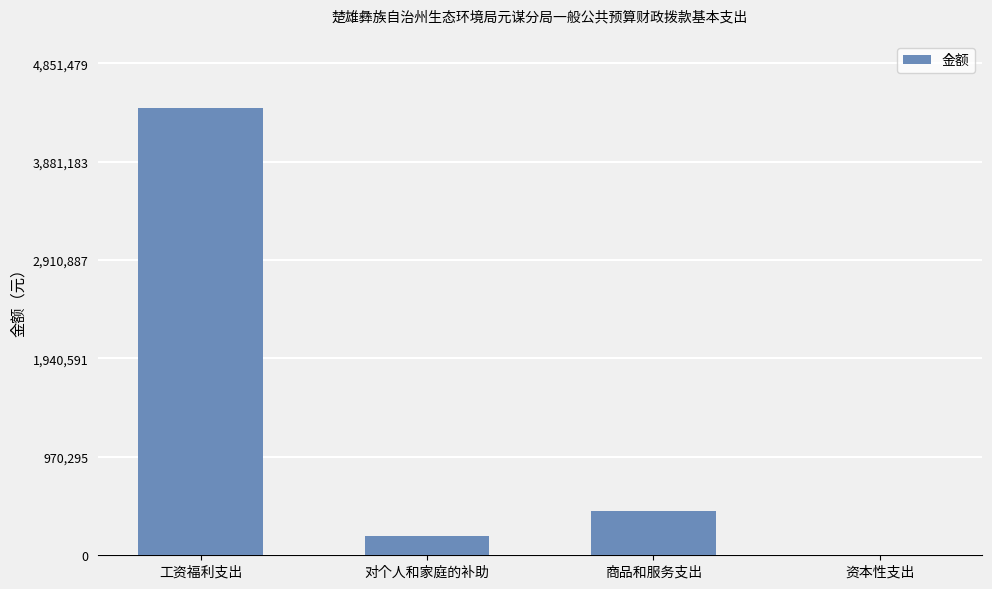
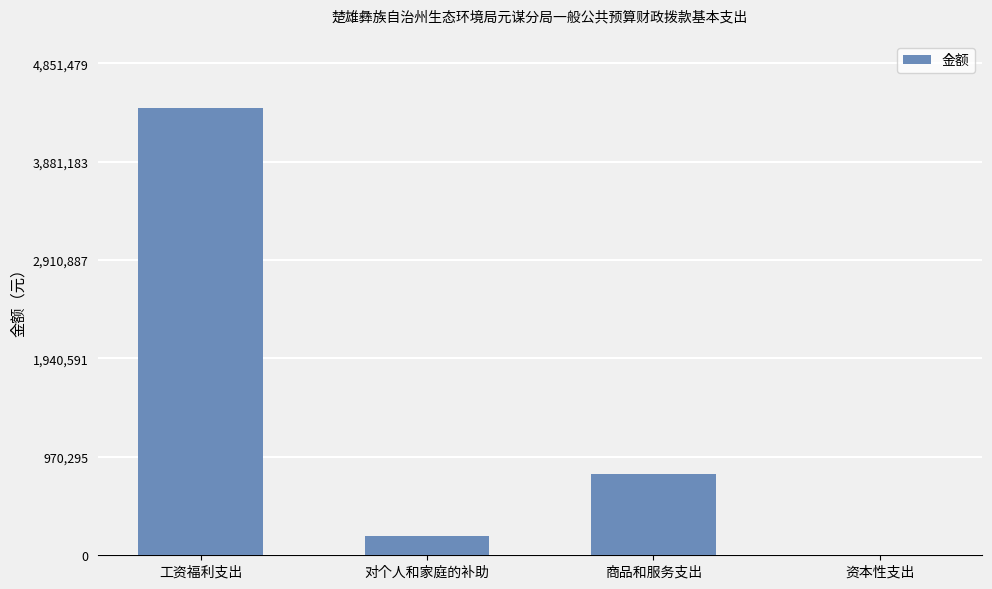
商品和服务支出: 440,000 -> 800,000
